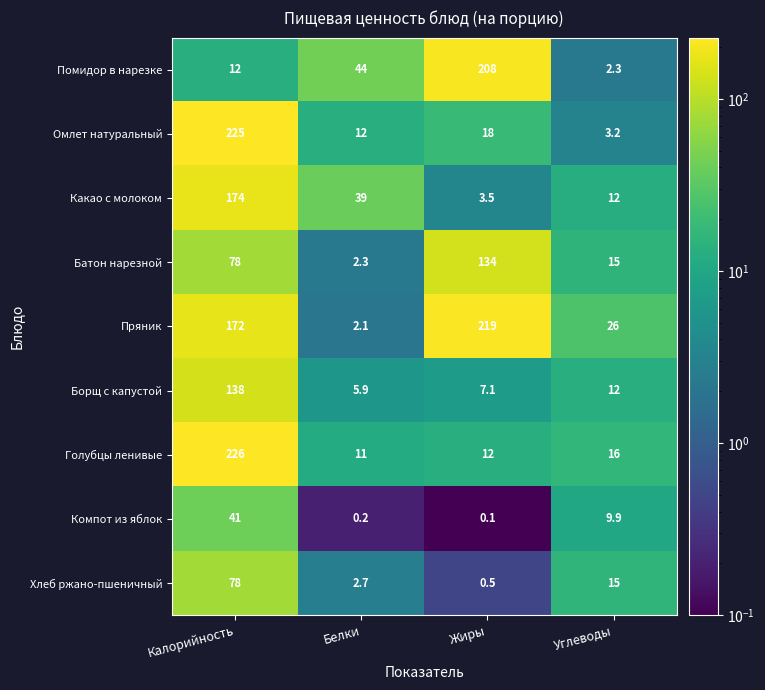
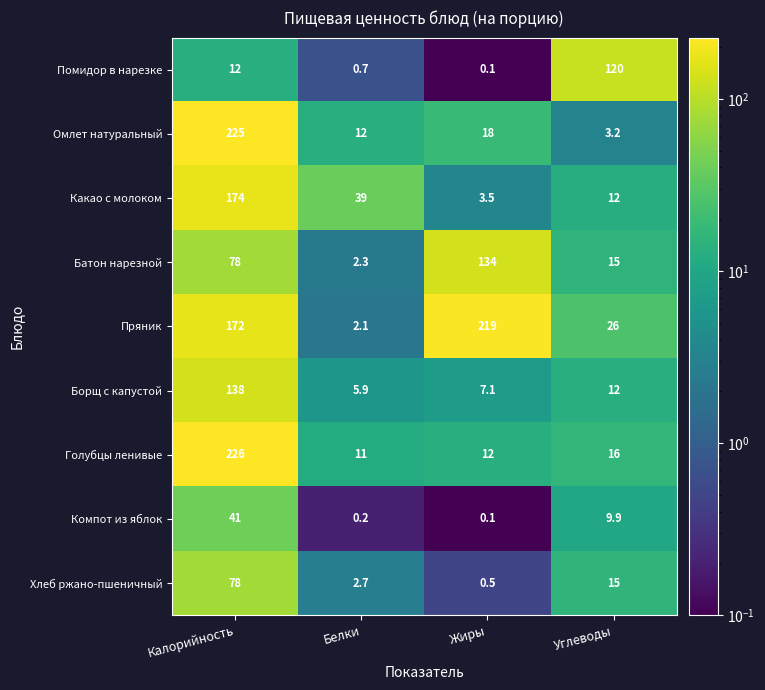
Помидор в нарезке, Белки: 44 -> 0.7
Помидор в нарезке, Жиры: 208 -> 0.1
Помидор в нарезке, Углеводы: 2.3 -> 120
